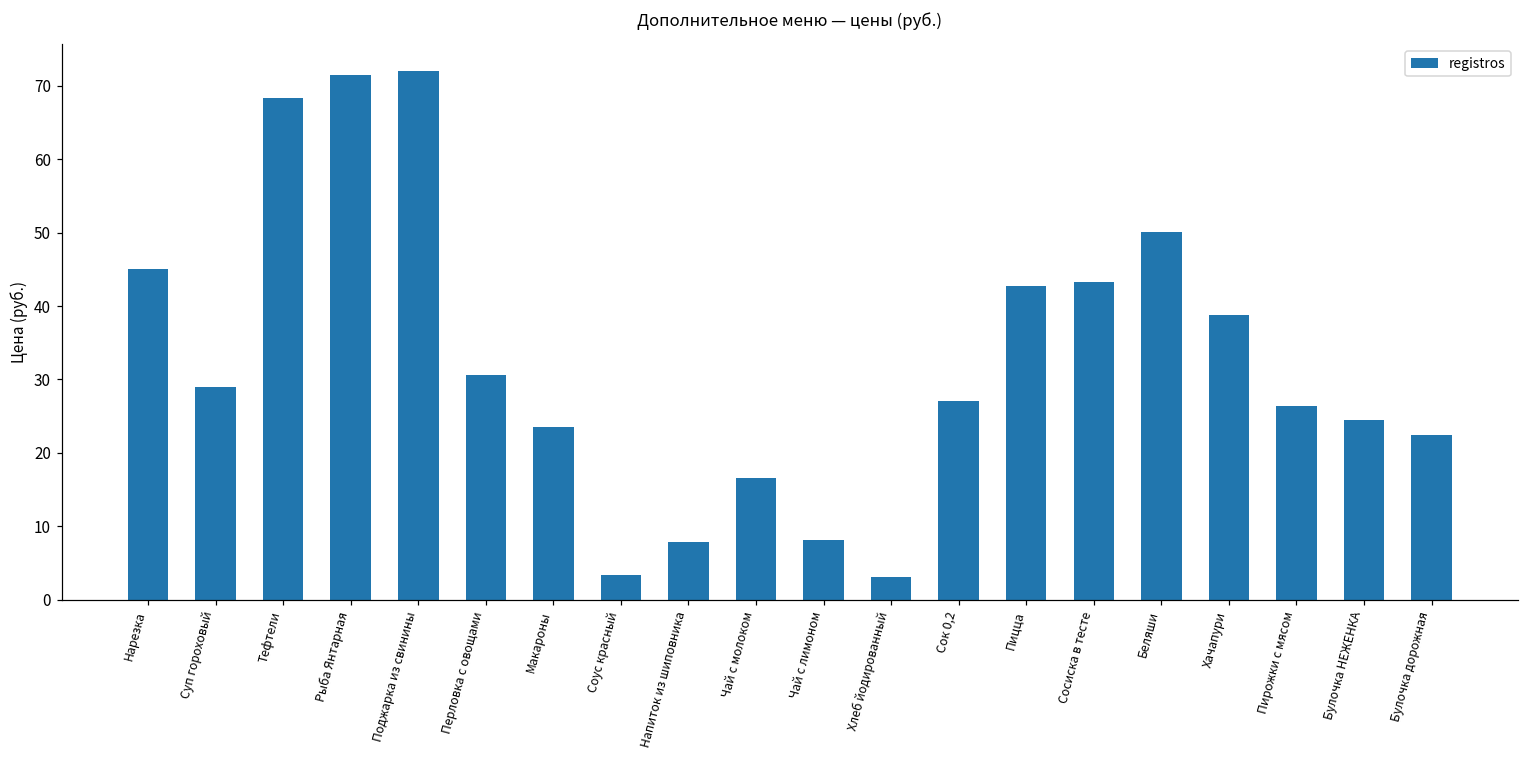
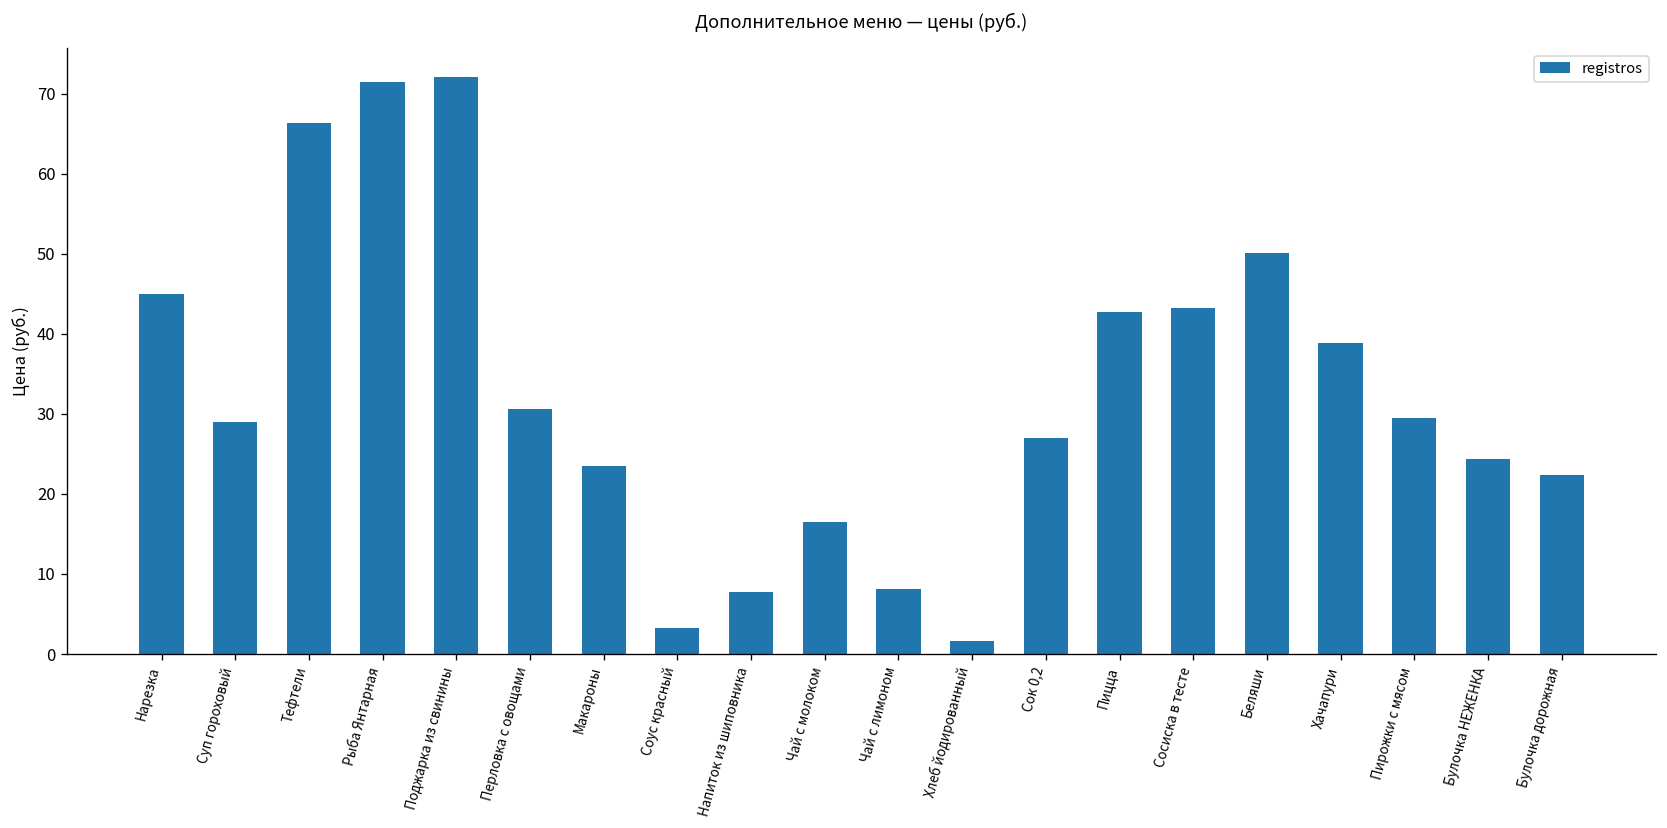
Тефтели: 68 -> 66
Хлеб йодированный: 3 -> 2
Пирожки с мясом: 26 -> 29
